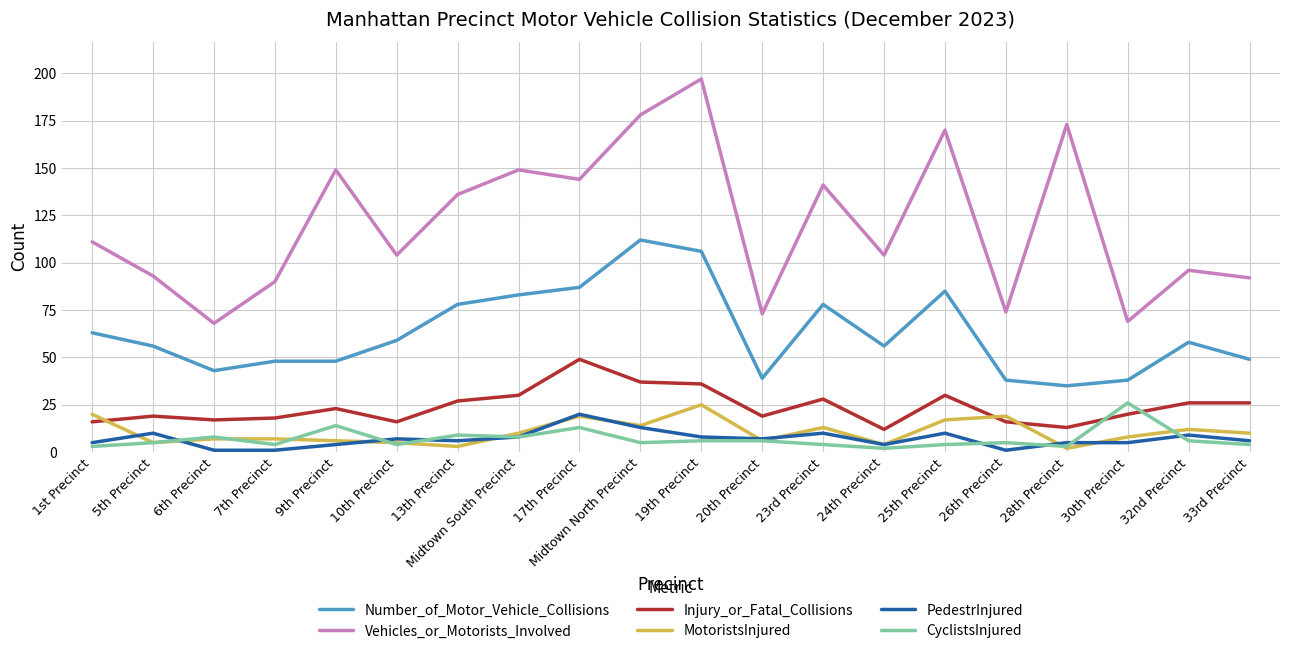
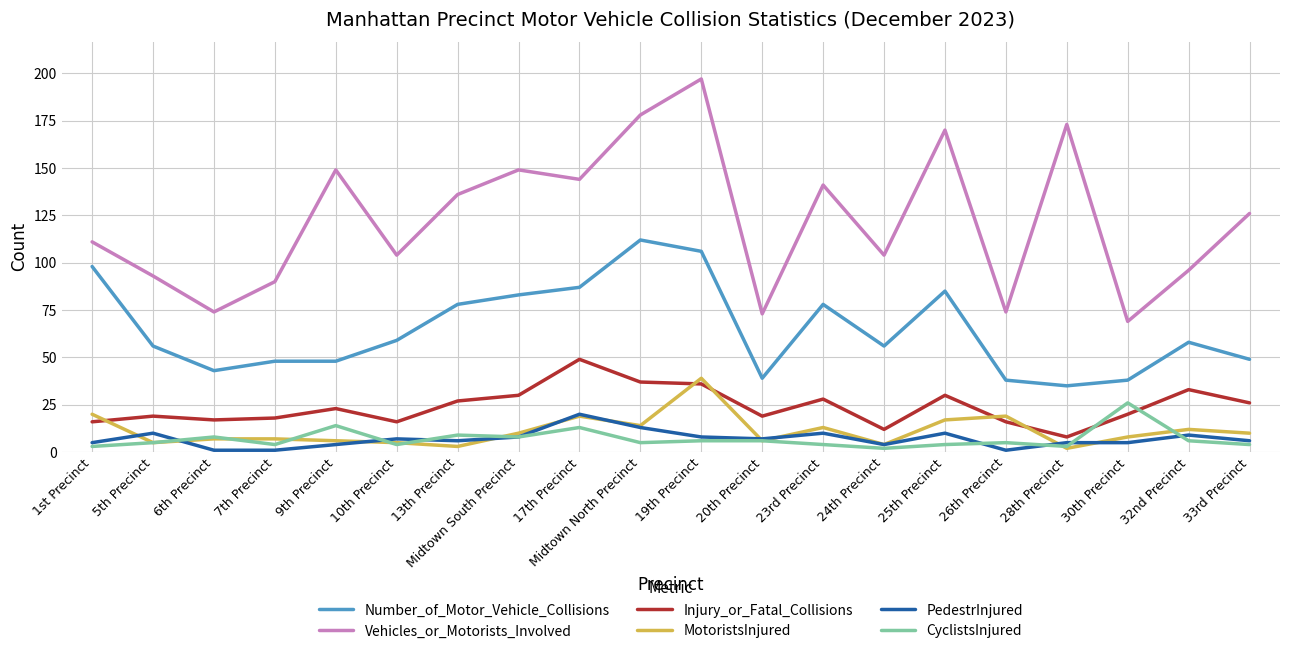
Number_of_Motor_Vehicle_Collisions, 1st Precinct: 63 -> 98
Vehicles_or_Motorists_Involved, 6th Precinct: 68 -> 74
MotoristsInjured, 19th Precinct: 25 -> 39
Injury_or_Fatal_Collisions, 28th Precinct: 13 -> 8
Injury_or_Fatal_Collisions, 32nd Precinct: 26 -> 33
Vehicles_or_Motorists_Involved, 33rd Precinct: 92 -> 126
